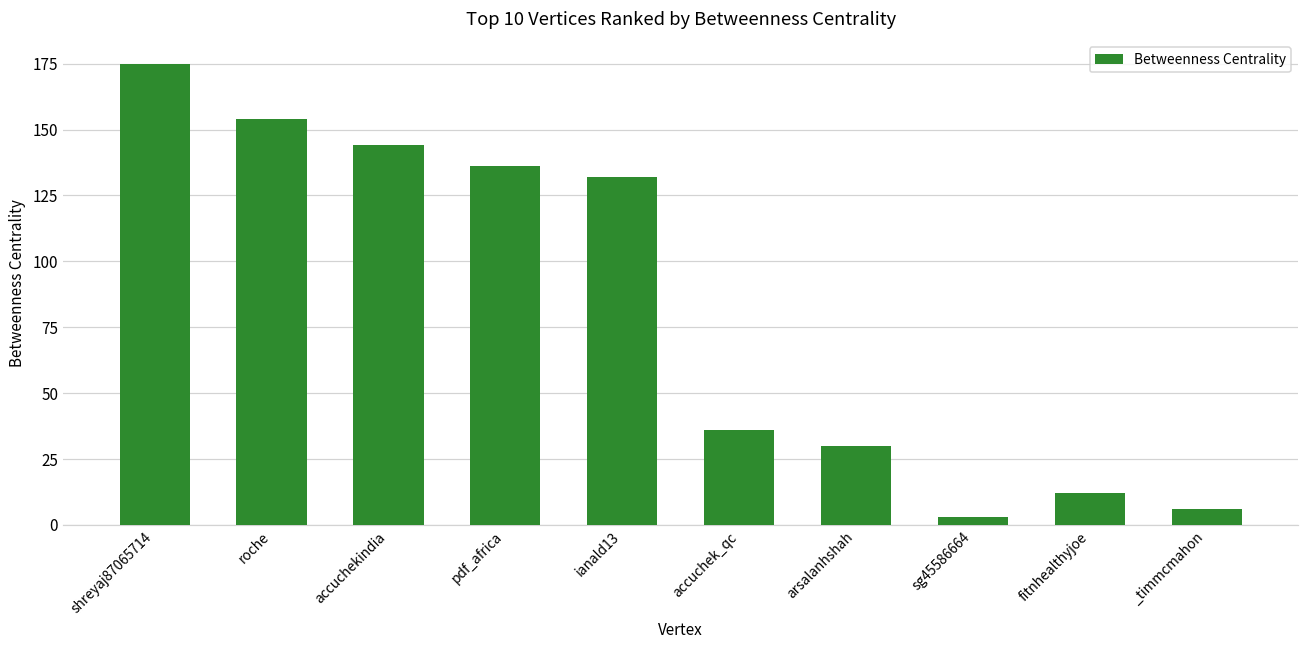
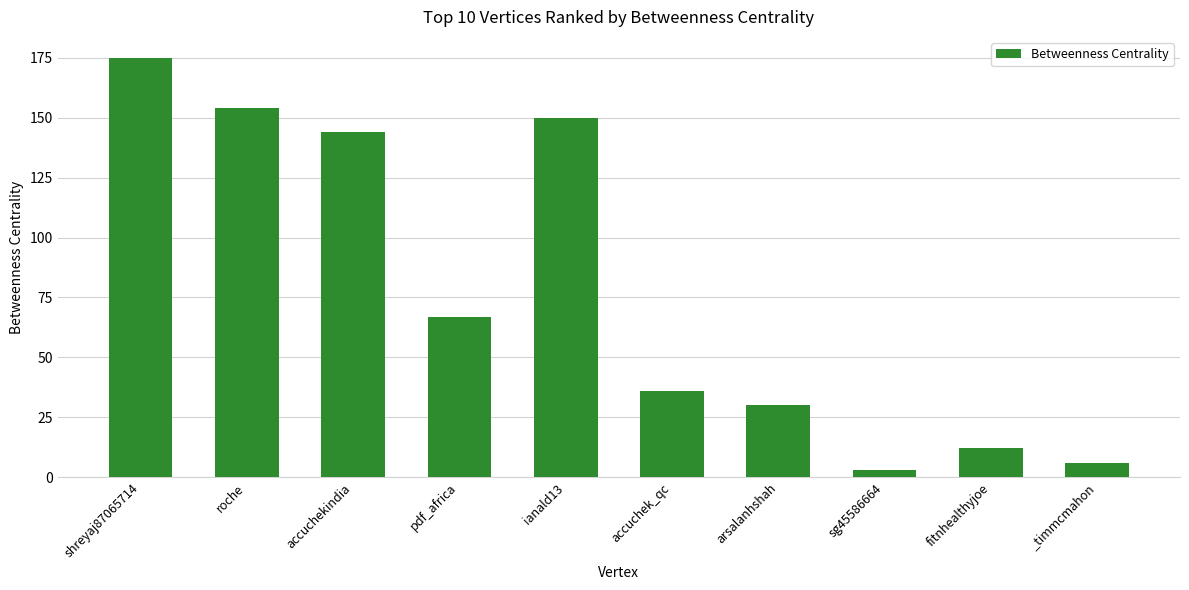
pdf_africa: 136 -> 67
ianald13: 132 -> 150
